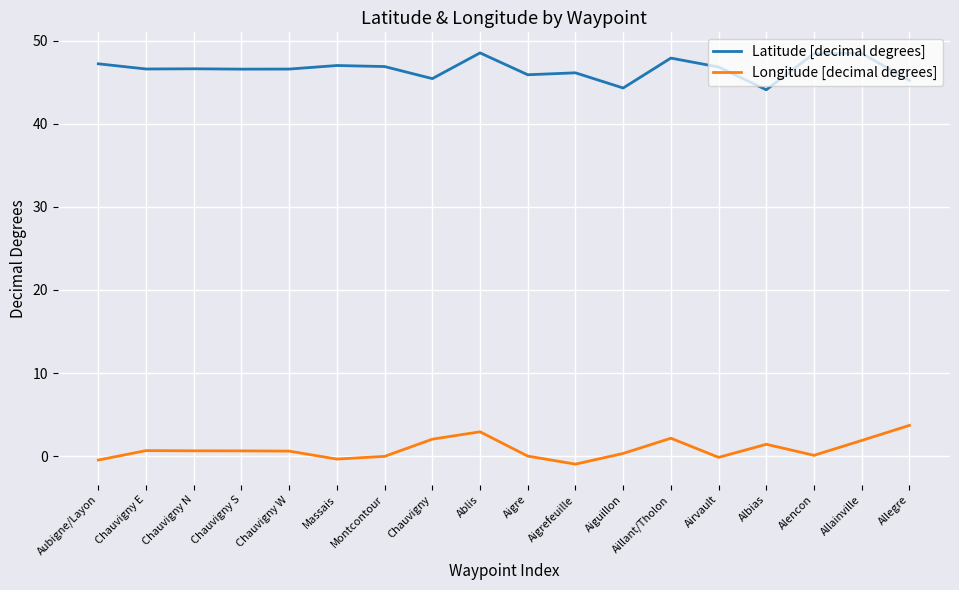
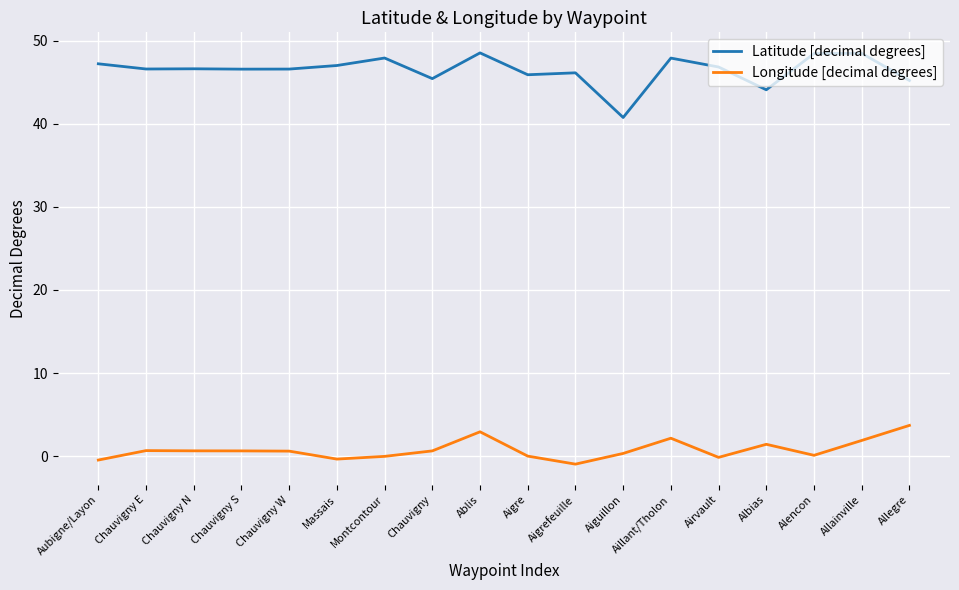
Latitude [decimal degrees], Montcontour: 47 -> 48
Longitude [decimal degrees], Chauvigny: 2 -> 1
Latitude [decimal degrees], Aiguillon: 44 -> 41
